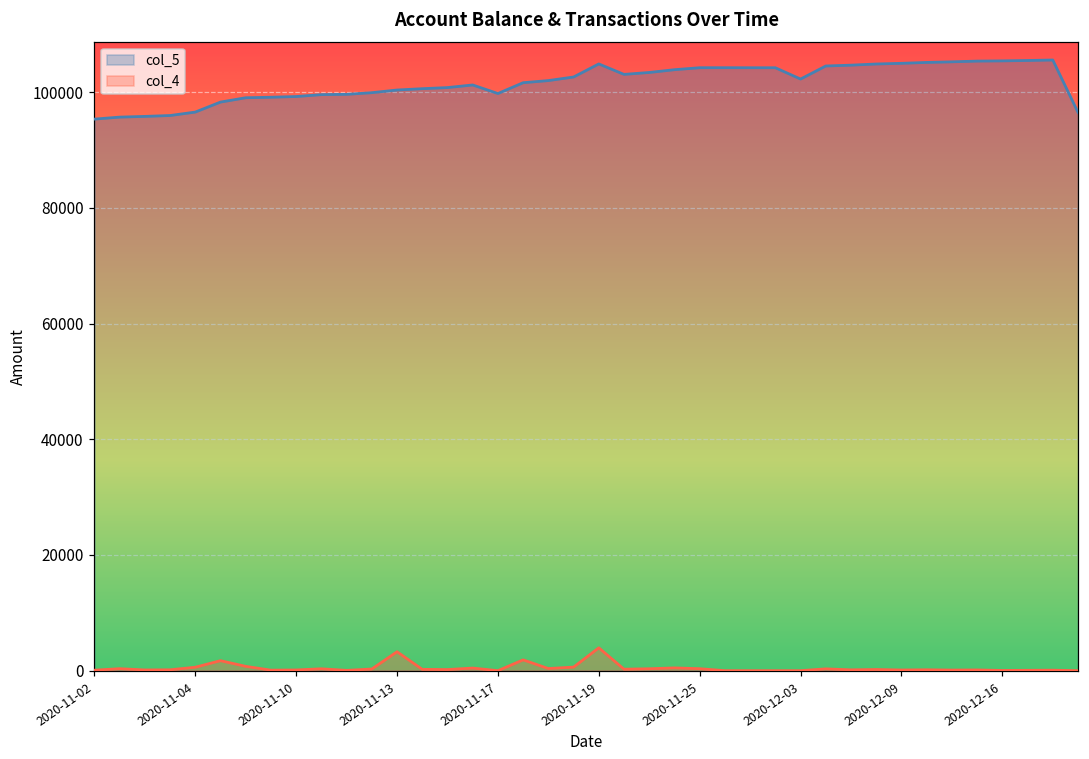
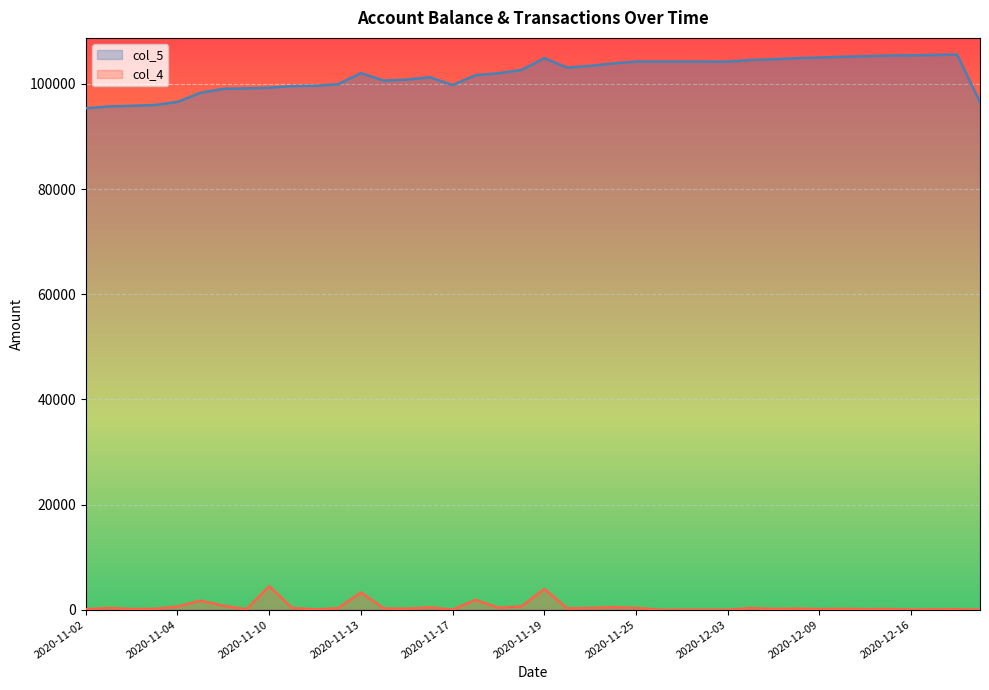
col_4, 2020-11-10: 0 -> 4000
col_5, 2020-11-13: 100000 -> 102000
col_5, 2020-12-03: 102000 -> 104000
